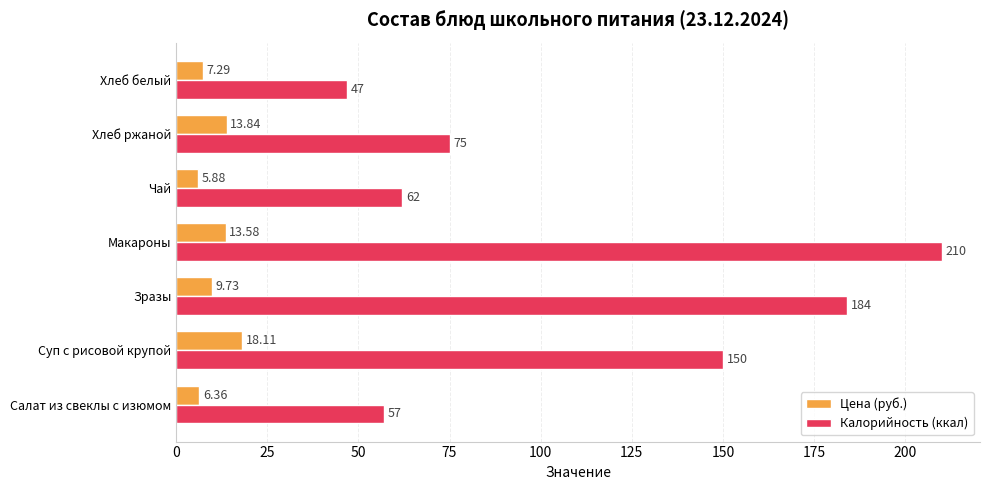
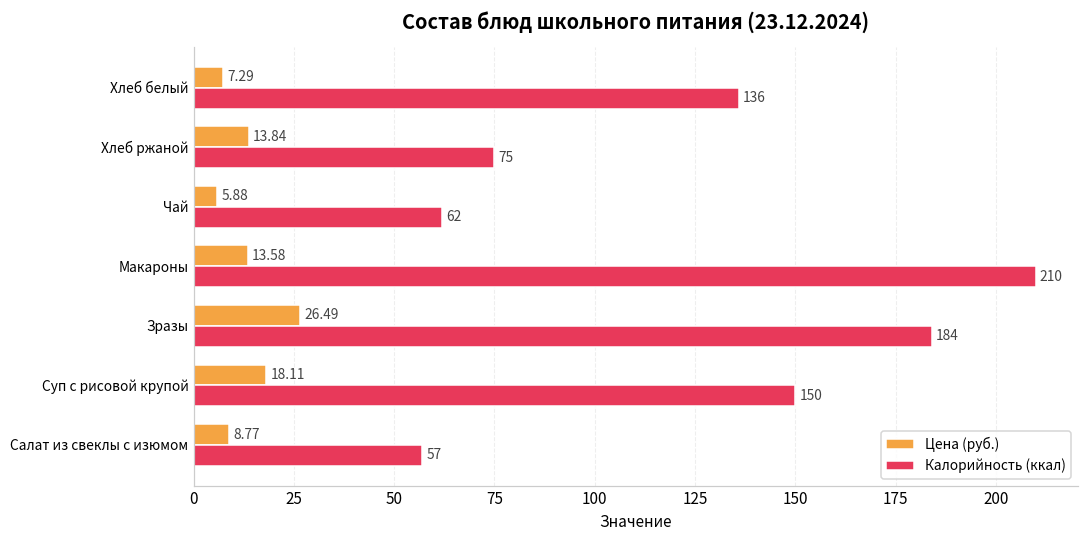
Калорийность (ккал), Хлеб белый: 47 -> 136
Цена (руб.), Зразы: 9.73 -> 26.49
Цена (руб.), Салат из свеклы с изюмом: 6.36 -> 8.77
